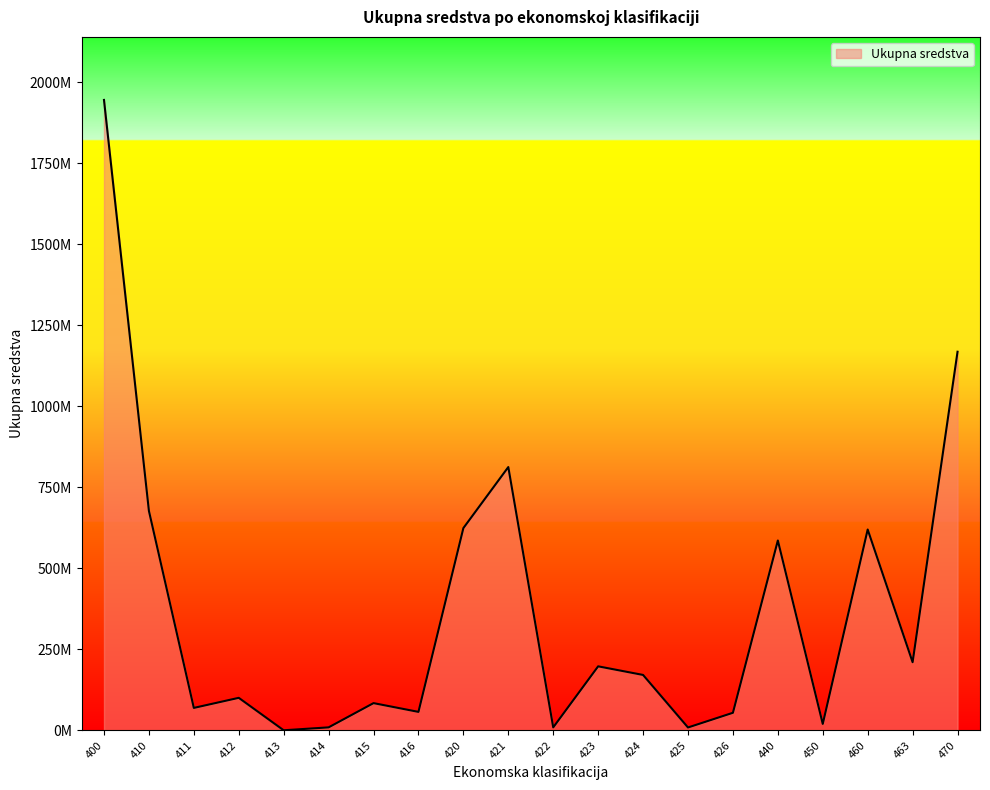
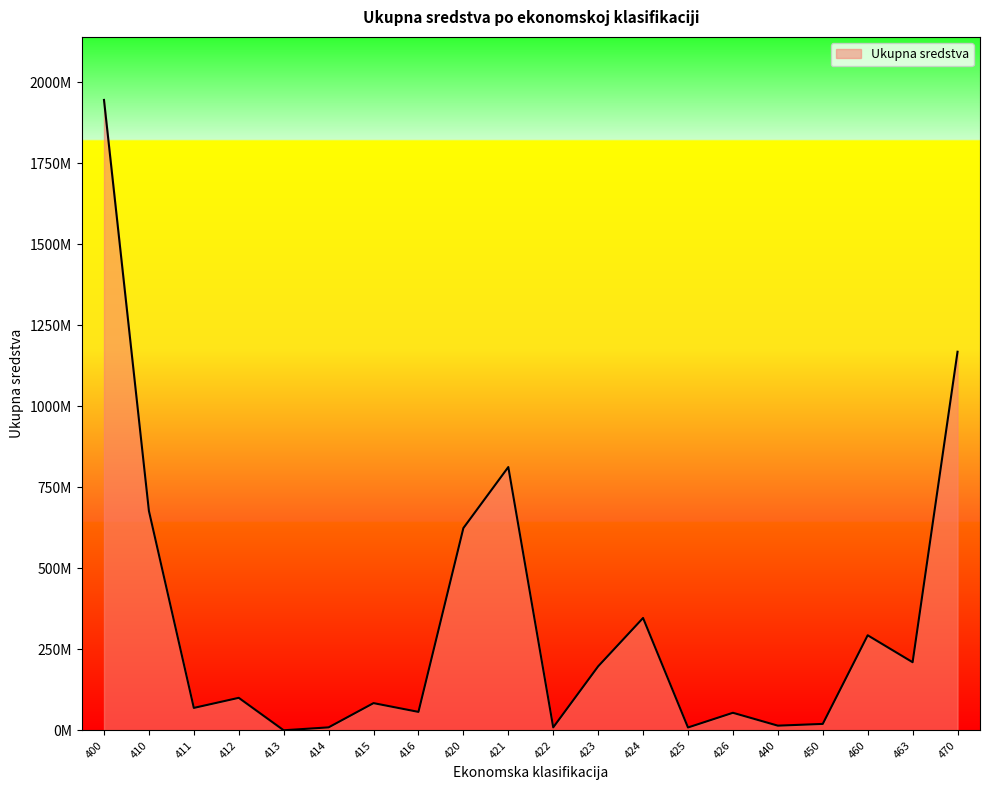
424: 170000000 -> 350000000
440: 590000000 -> 10000000
460: 620000000 -> 290000000
